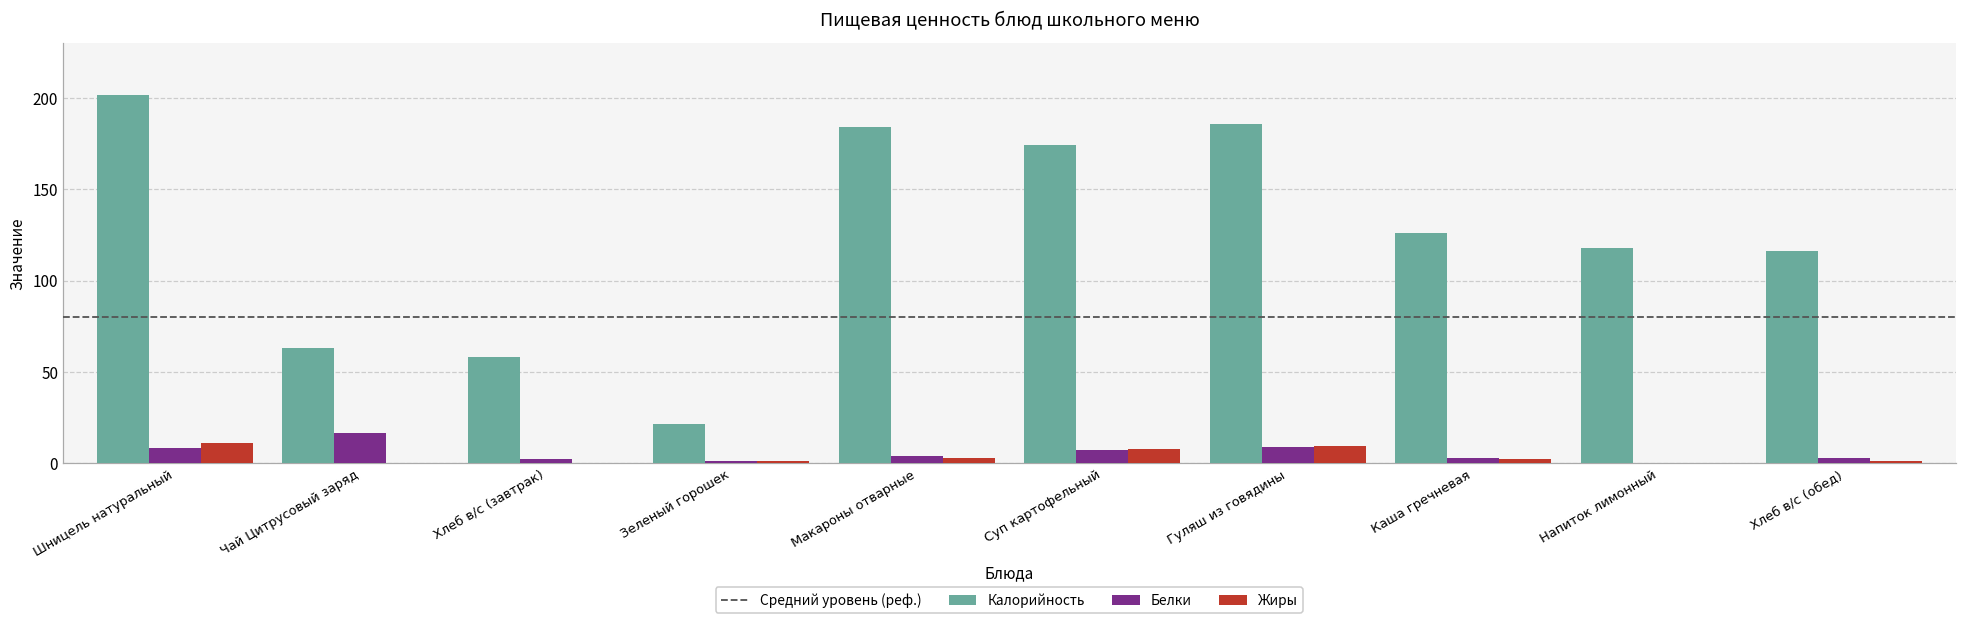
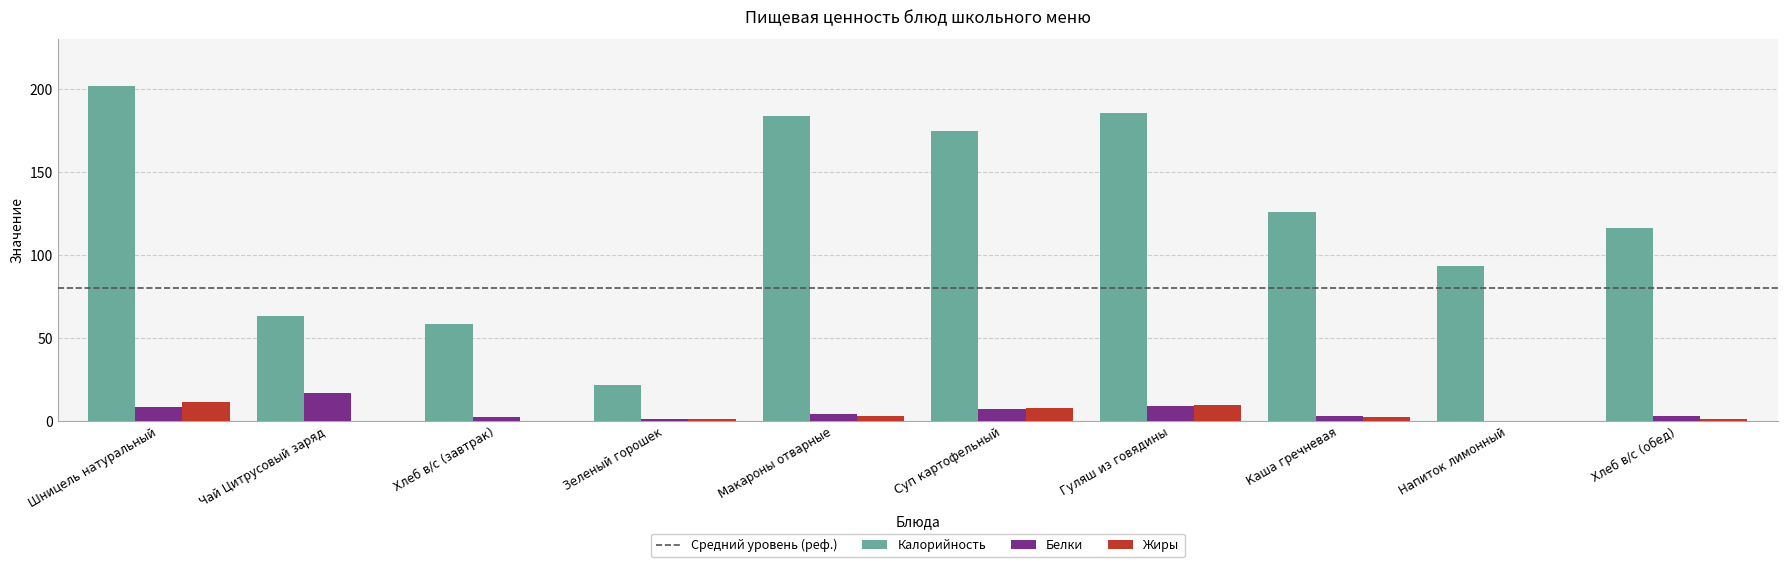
Калорийность, Напиток лимонный: 118 -> 93
